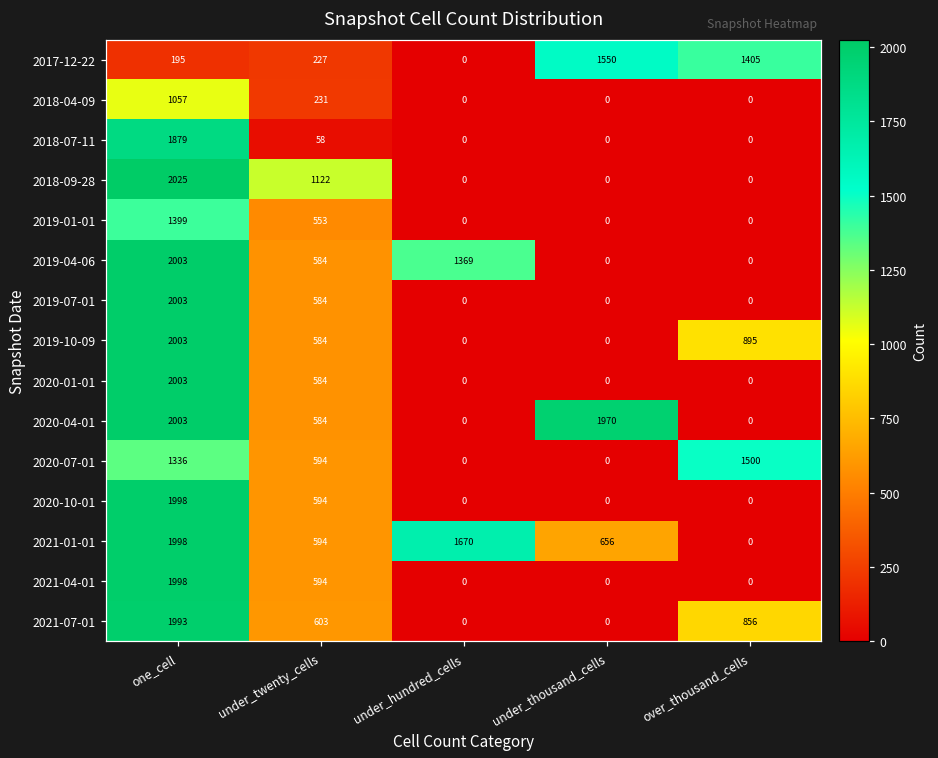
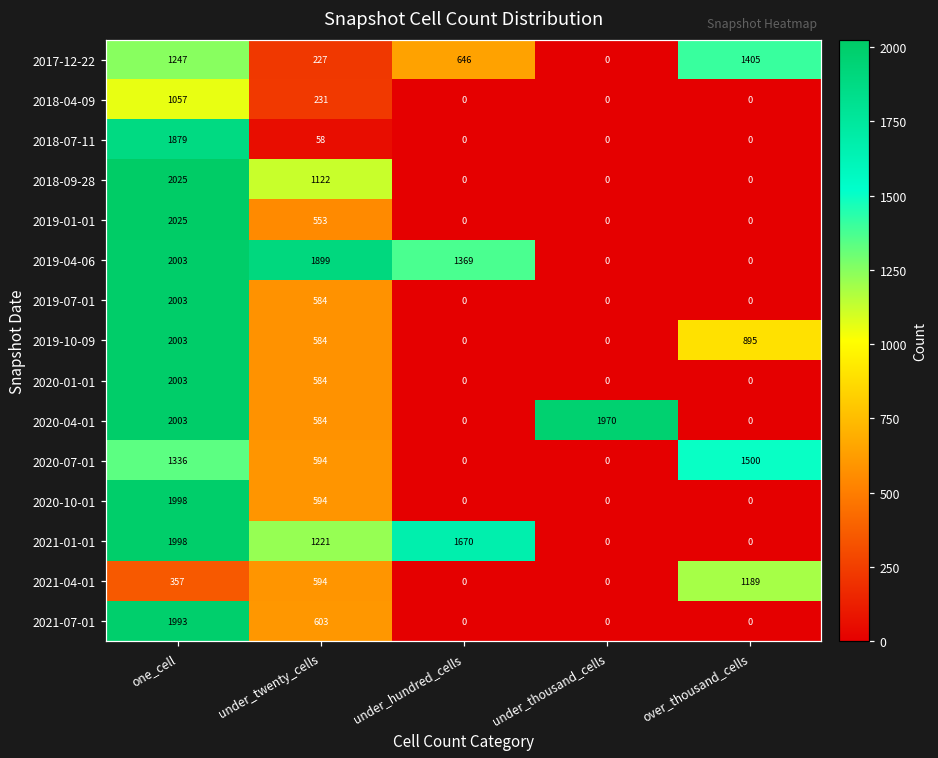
2017-12-22, one_cell: 195 -> 1247
2017-12-22, under_hundred_cells: 0 -> 646
2017-12-22, under_thousand_cells: 1550 -> 0
2019-01-01, one_cell: 1399 -> 2025
2019-04-06, under_twenty_cells: 584 -> 1899
2021-01-01, under_twenty_cells: 594 -> 1221
2021-01-01, under_thousand_cells: 656 -> 0
2021-04-01, one_cell: 1998 -> 357
2021-04-01, over_thousand_cells: 0 -> 1189
2021-07-01, over_thousand_cells: 856 -> 0
